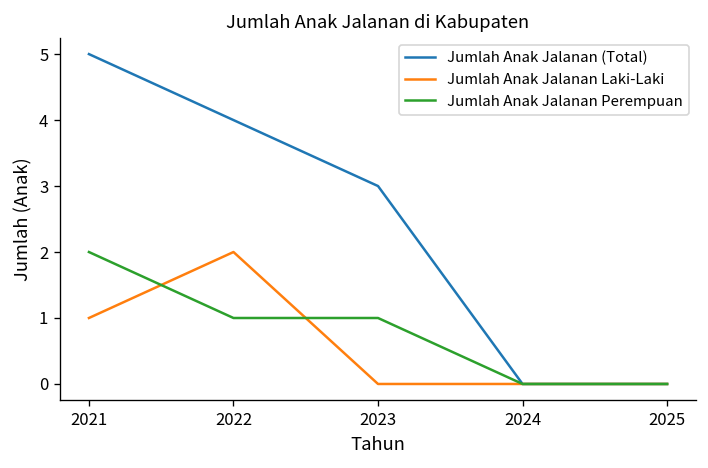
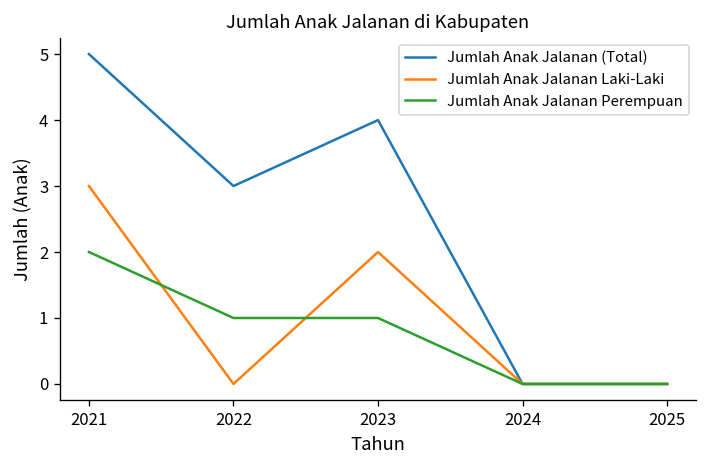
Jumlah Anak Jalanan Laki-Laki, 2021: 1 -> 3
Jumlah Anak Jalanan (Total), 2022: 4 -> 3
Jumlah Anak Jalanan Laki-Laki, 2022: 2 -> 0
Jumlah Anak Jalanan (Total), 2023: 3 -> 4
Jumlah Anak Jalanan Laki-Laki, 2023: 0 -> 2
